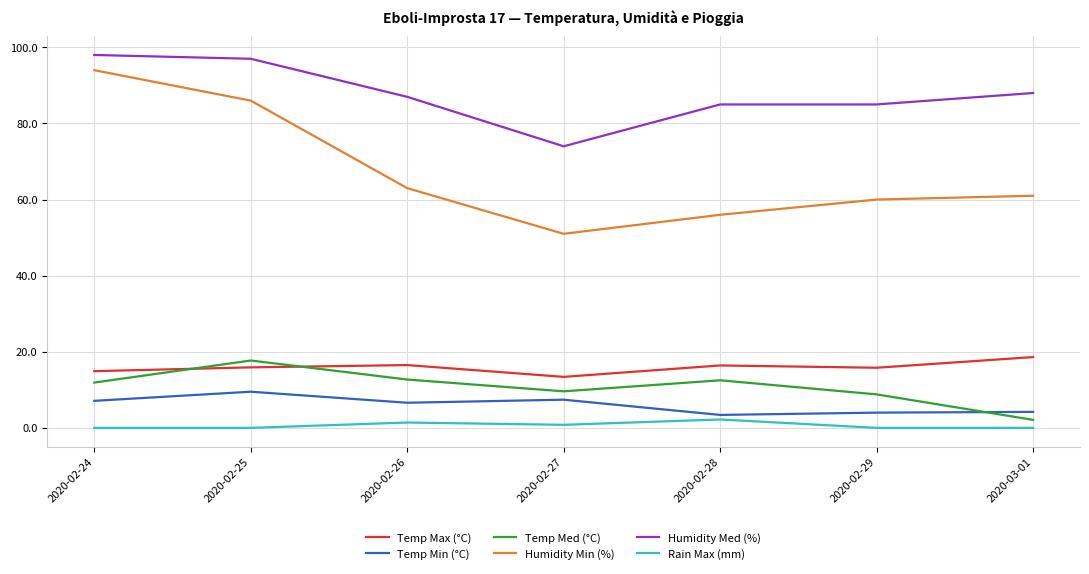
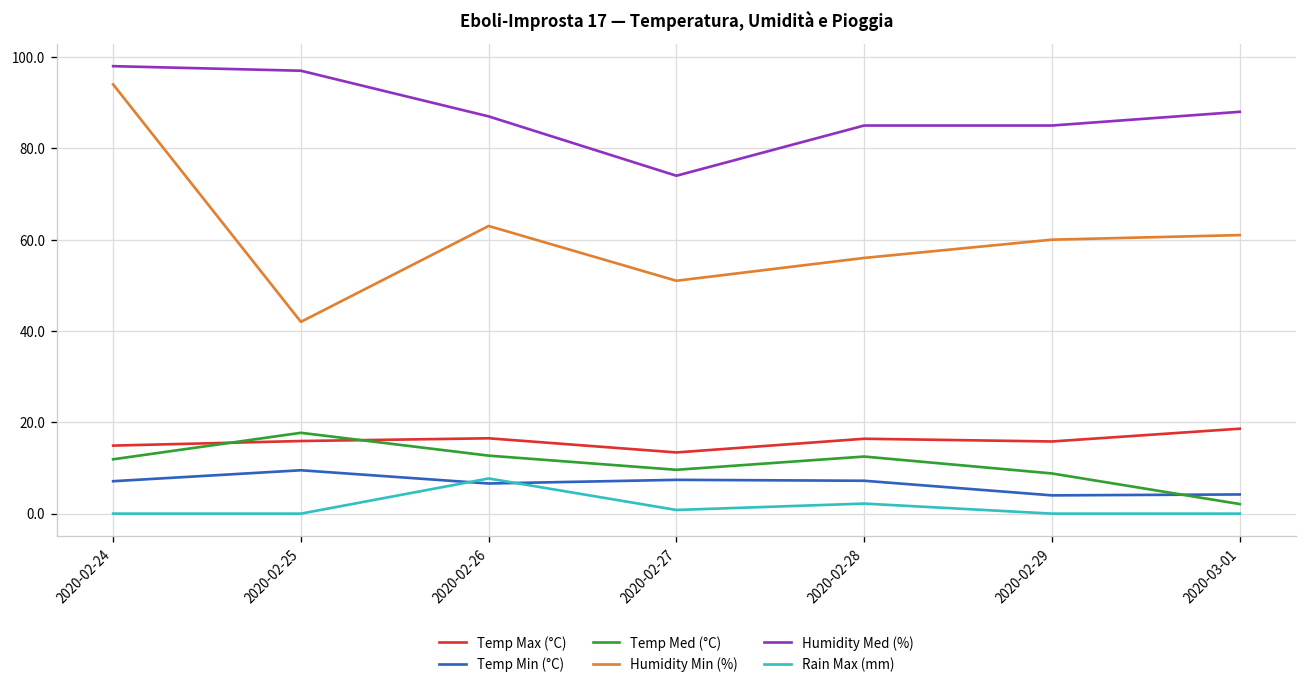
Humidity Min (%), 2020-02-25: 86 -> 42
Rain Max (mm), 2020-02-26: 1 -> 8
Temp Min (°C), 2020-02-28: 3 -> 7
